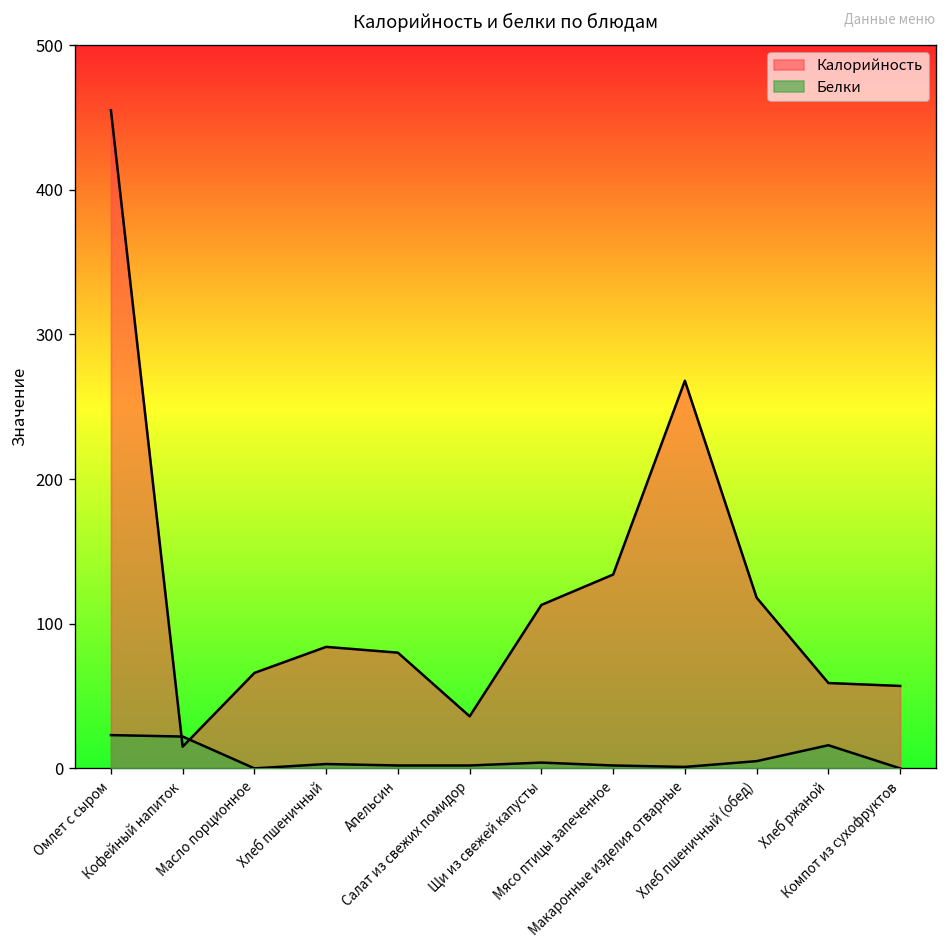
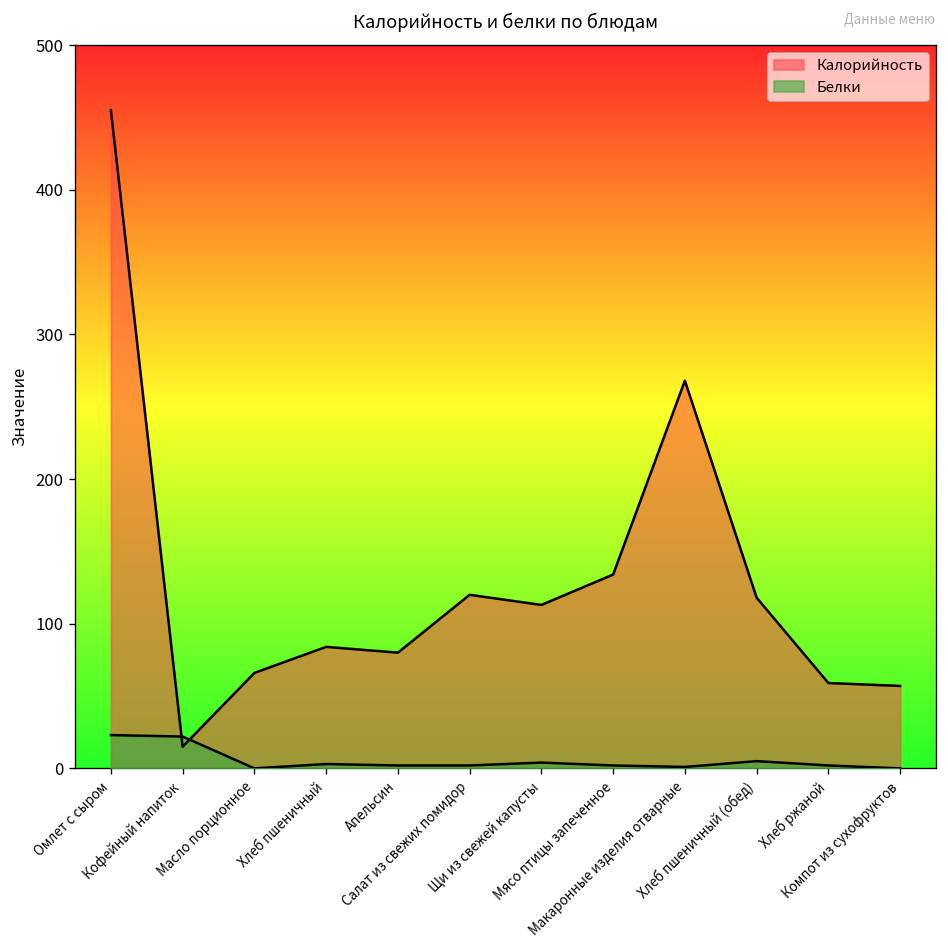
Калорийность, Салат из свежих помидор: 36 -> 120
Белки, Хлеб ржаной: 16 -> 2
